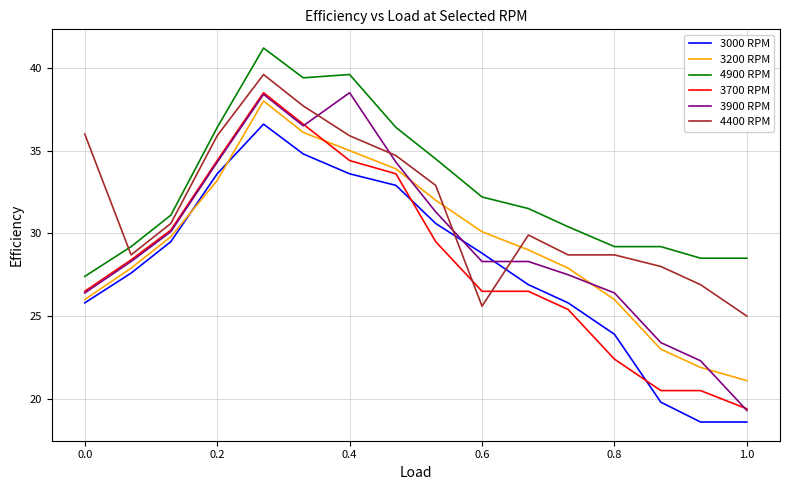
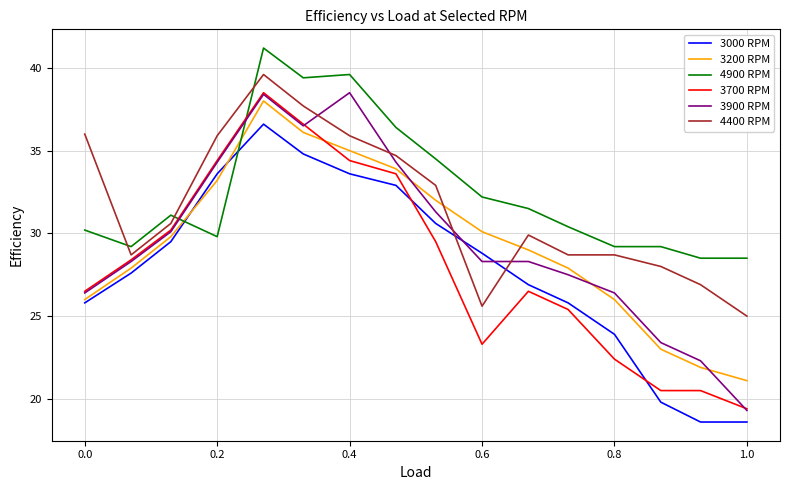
4900 RPM, 0.0: 27.4 -> 30.2
4900 RPM, 0.2: 36.4 -> 29.8
3700 RPM, 0.6: 26.5 -> 23.3
